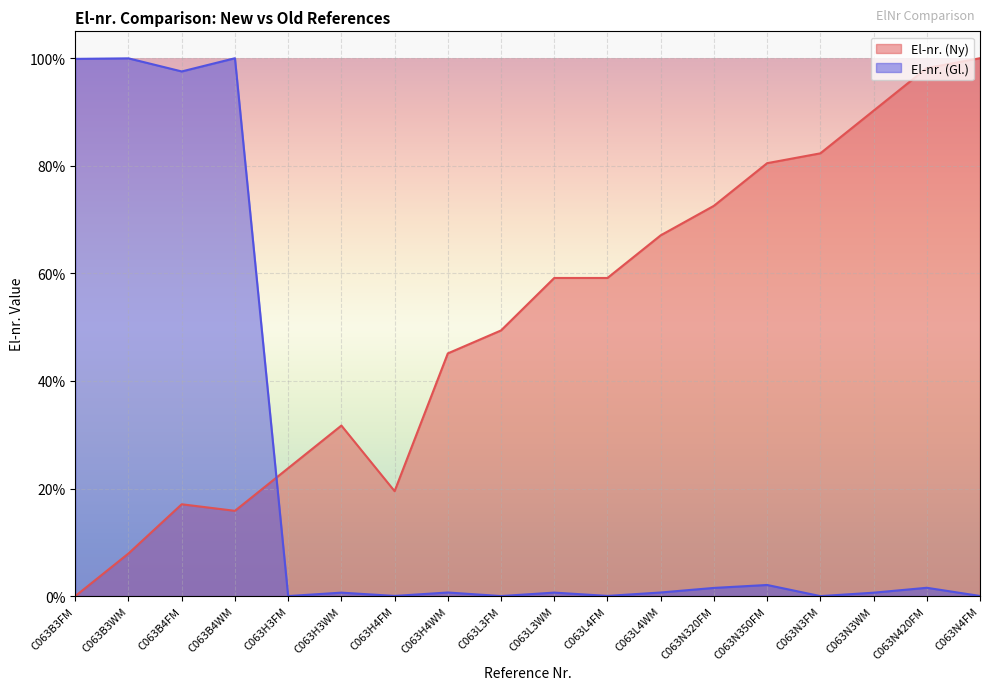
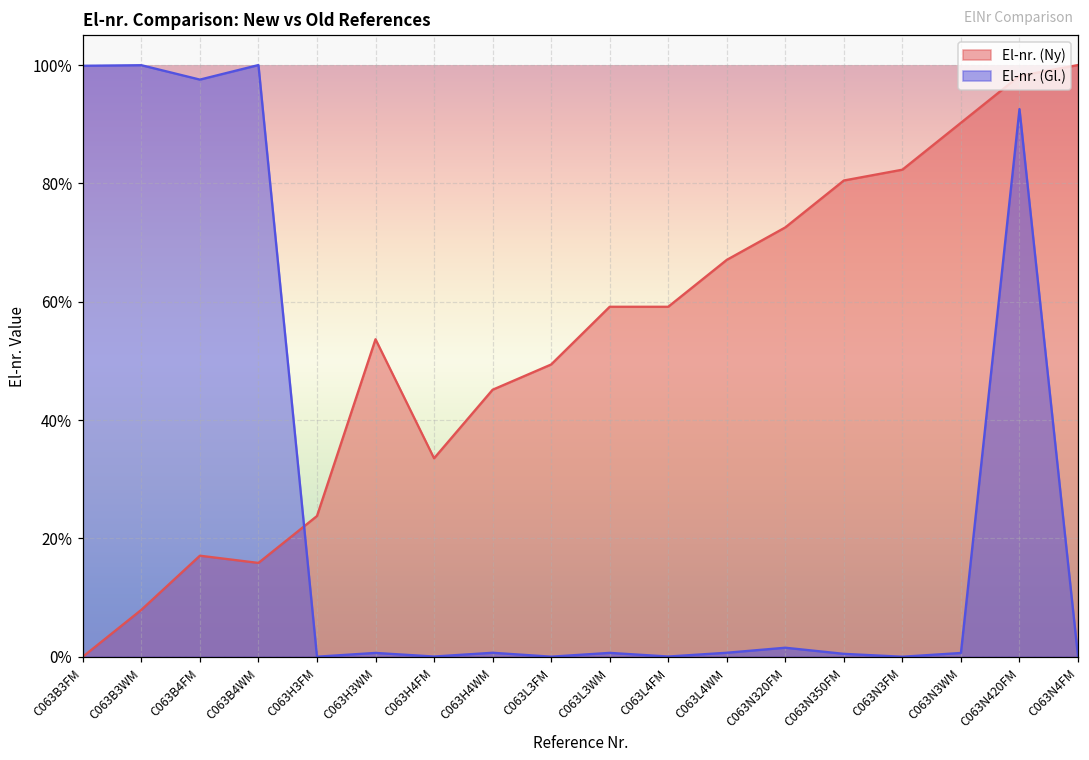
El-nr. (Ny), C063H3WM: 32% -> 54%
El-nr. (Ny), C063H4FM: 20% -> 34%
El-nr. (Gl.), C063N350FM: 2% -> 0%
El-nr. (Gl.), C063N420FM: 2% -> 93%
